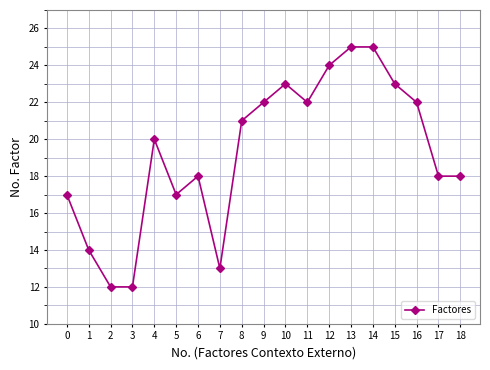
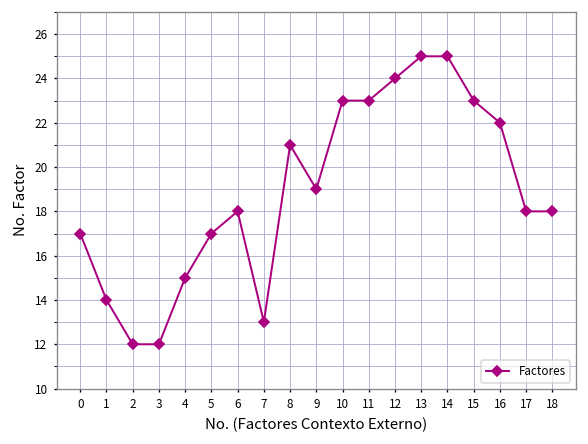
4: 20 -> 15
9: 22 -> 19
11: 22 -> 23
